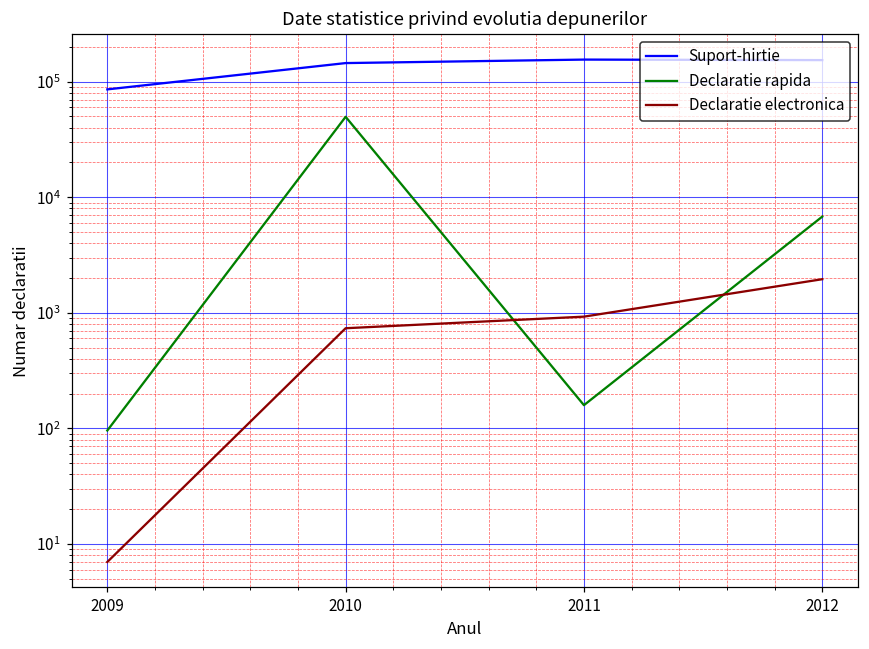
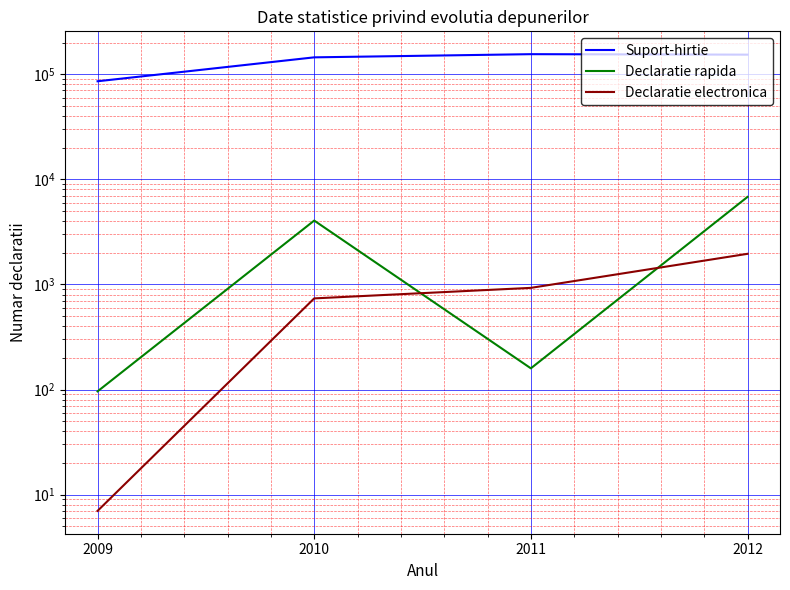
Declaratie rapida, 2010: 50000 -> 4000
